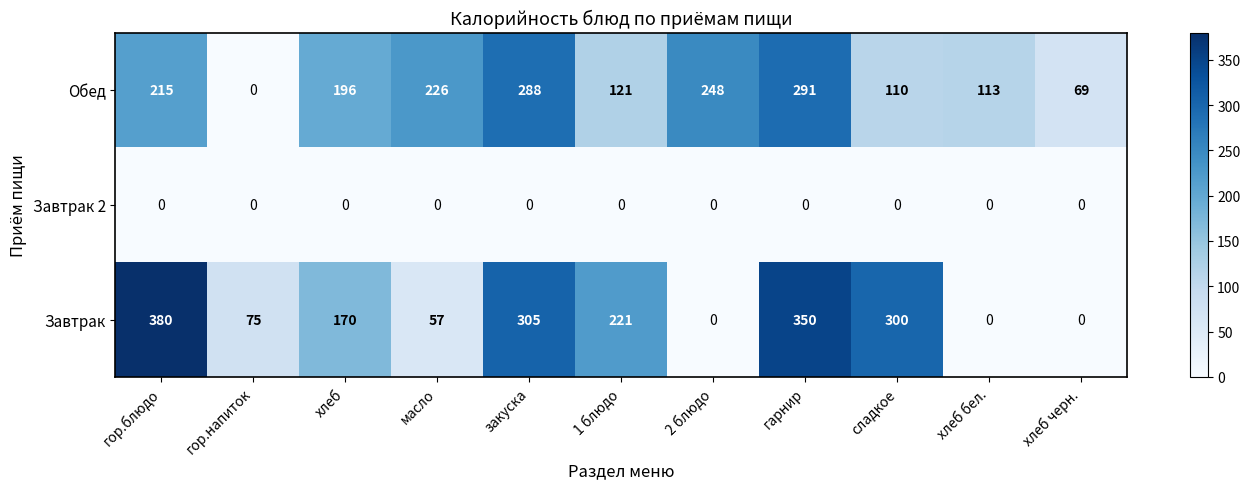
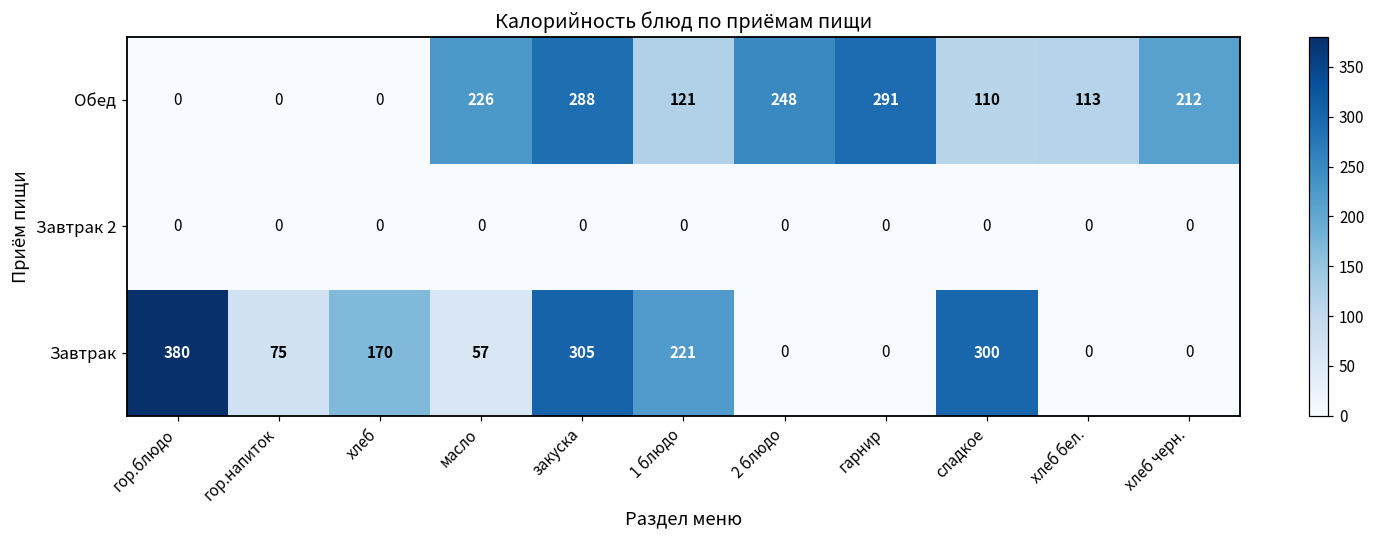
Обед, гор.блюдо: 215 -> 0
Обед, хлеб: 196 -> 0
Обед, хлеб черн.: 69 -> 212
Завтрак, гарнир: 350 -> 0
